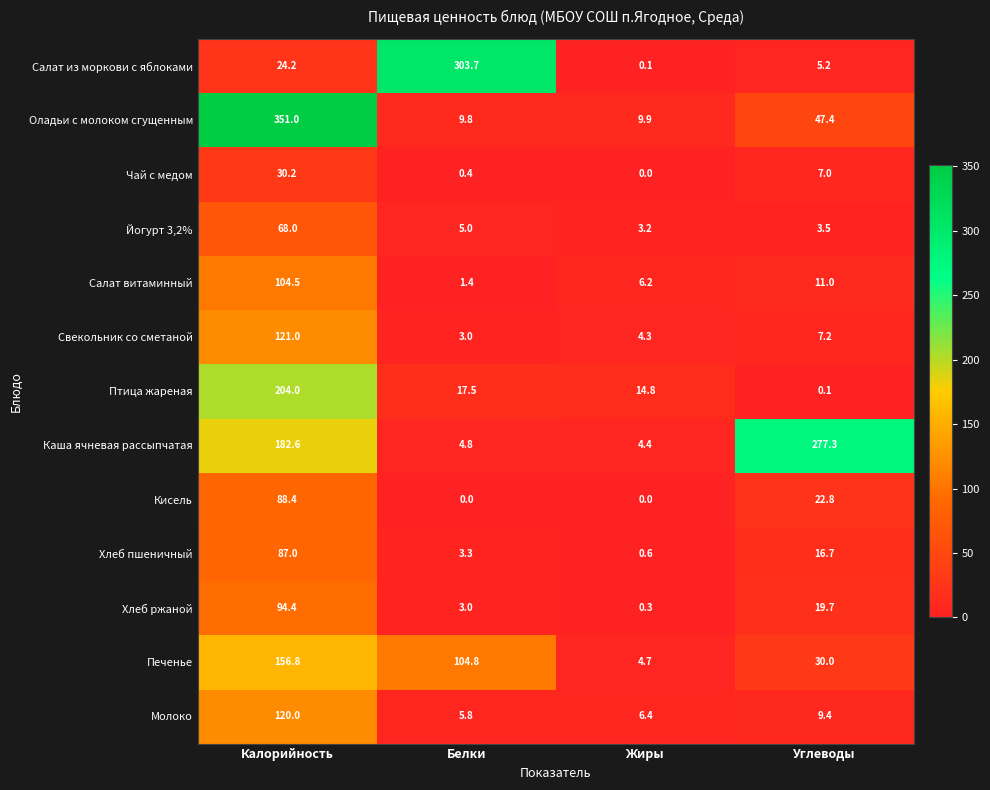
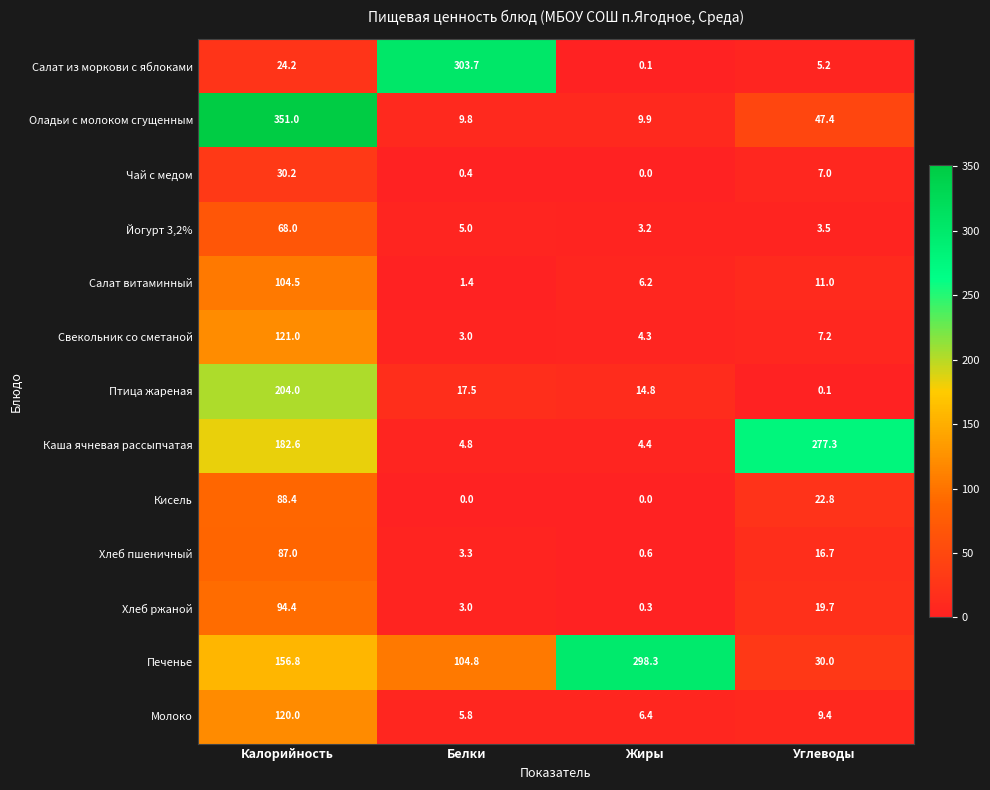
Печенье, Жиры: 4.7 -> 298.3
